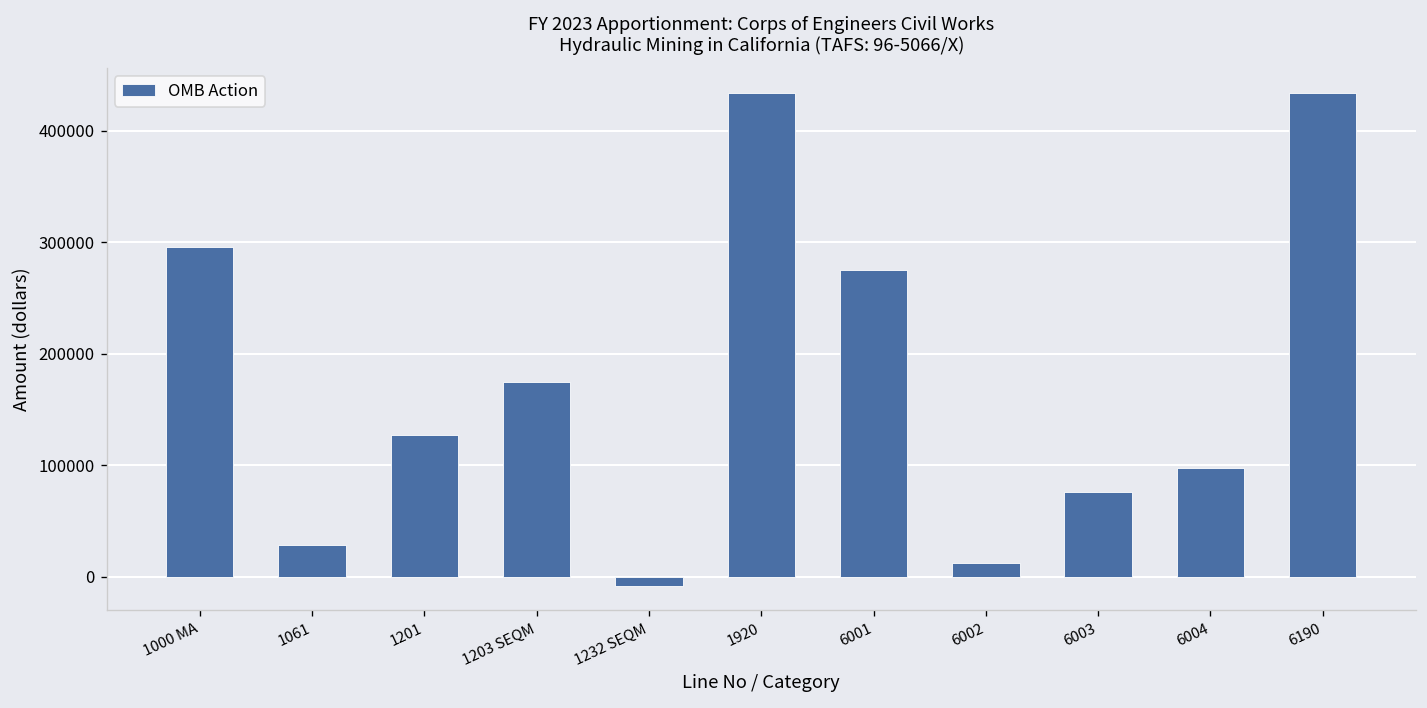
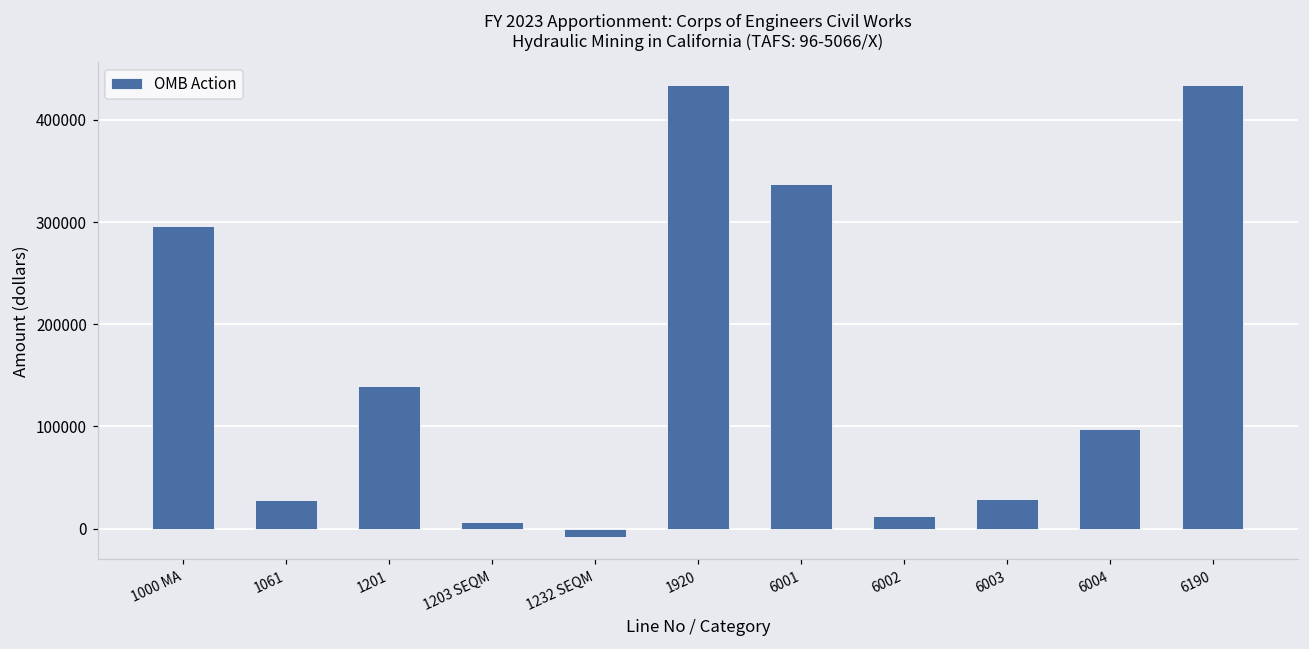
1201: 130000 -> 140000
1203 SEQM: 170000 -> 10000
6001: 280000 -> 340000
6003: 80000 -> 30000
